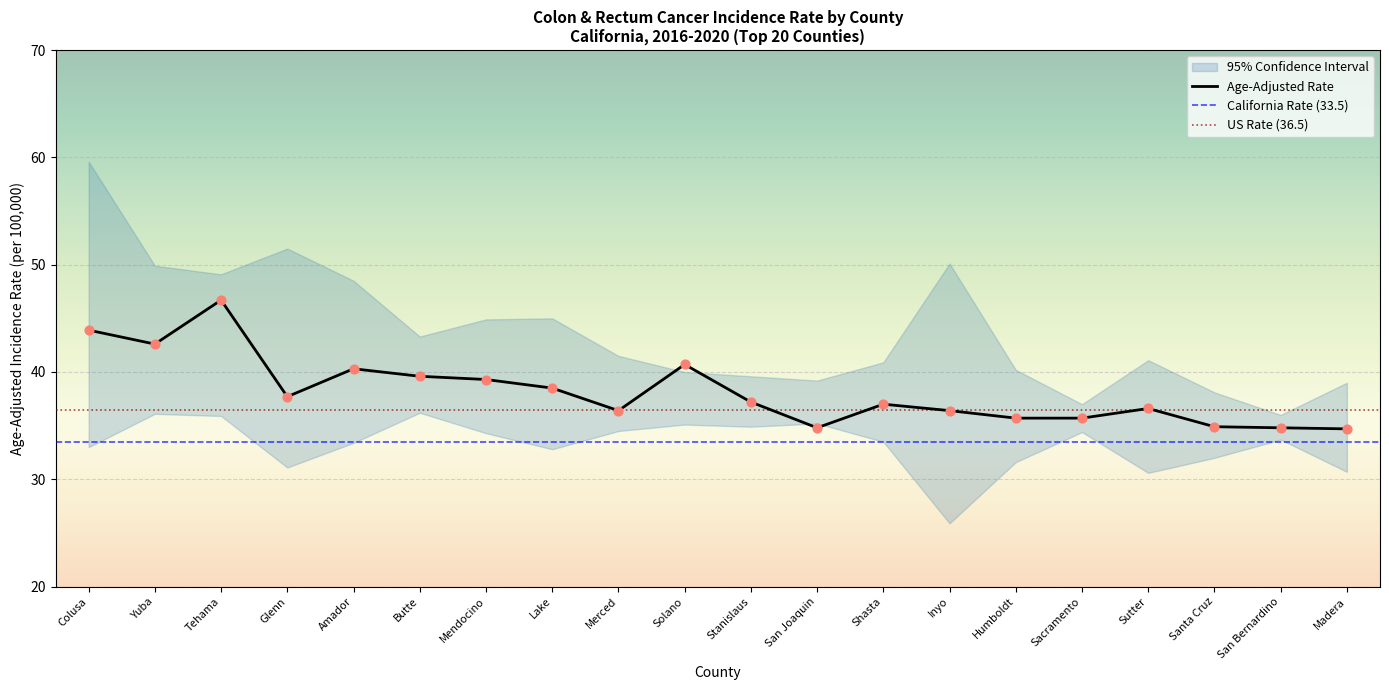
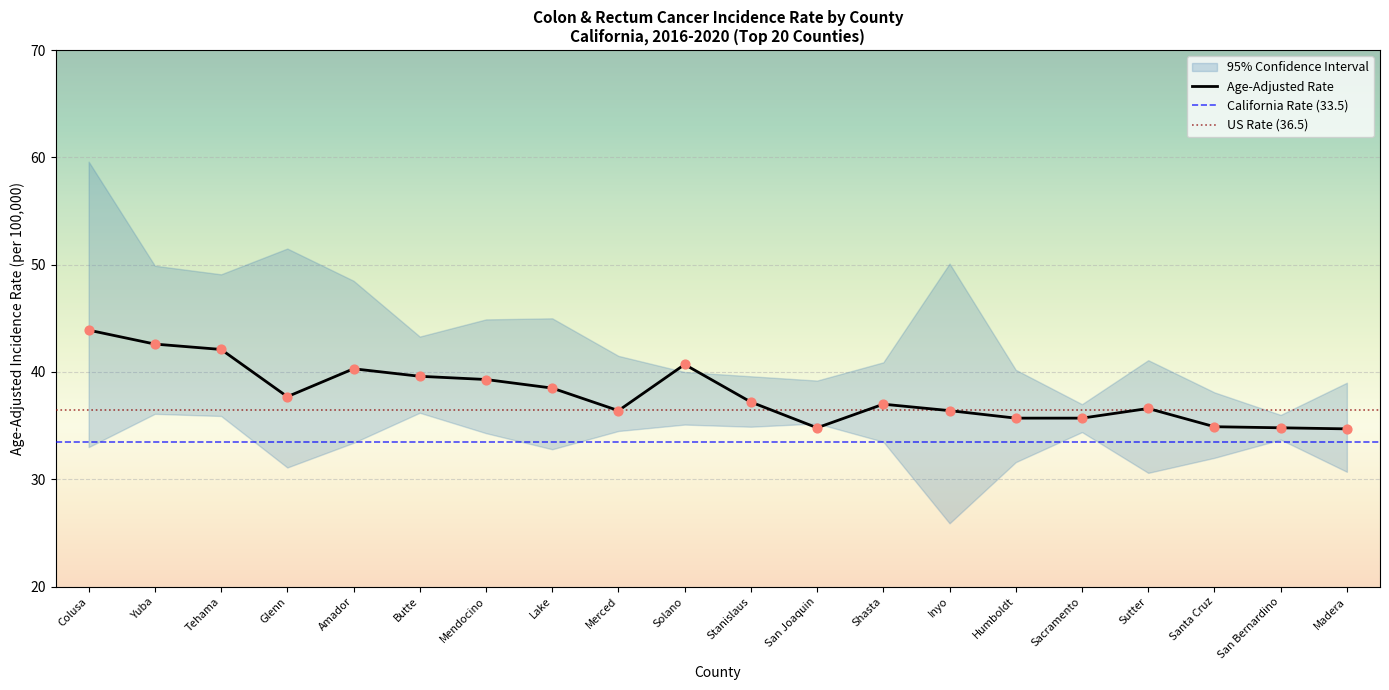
Age-Adjusted Rate, Tehama: 46.7 -> 42.1
